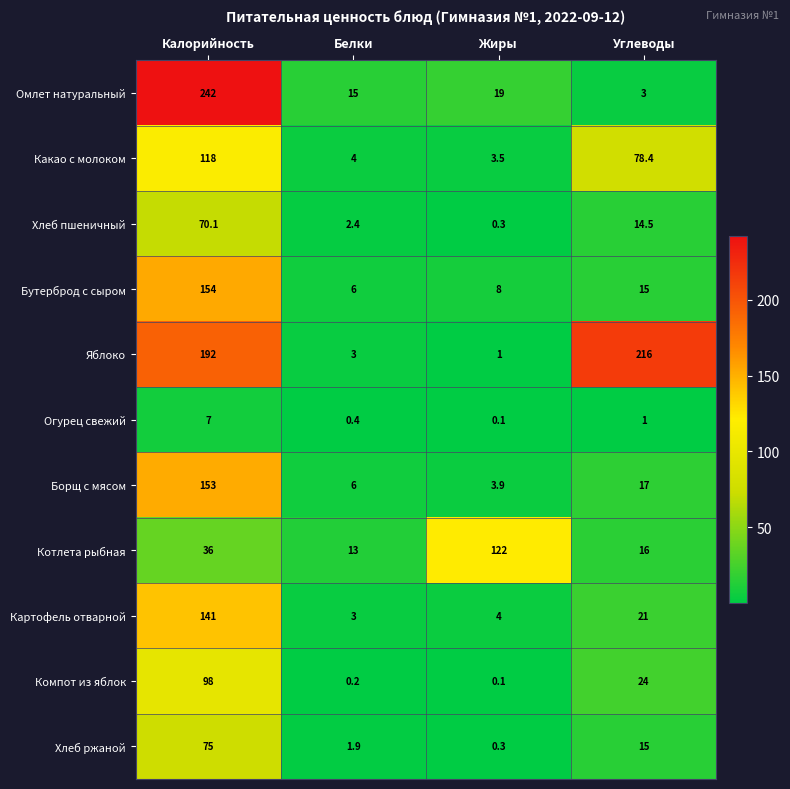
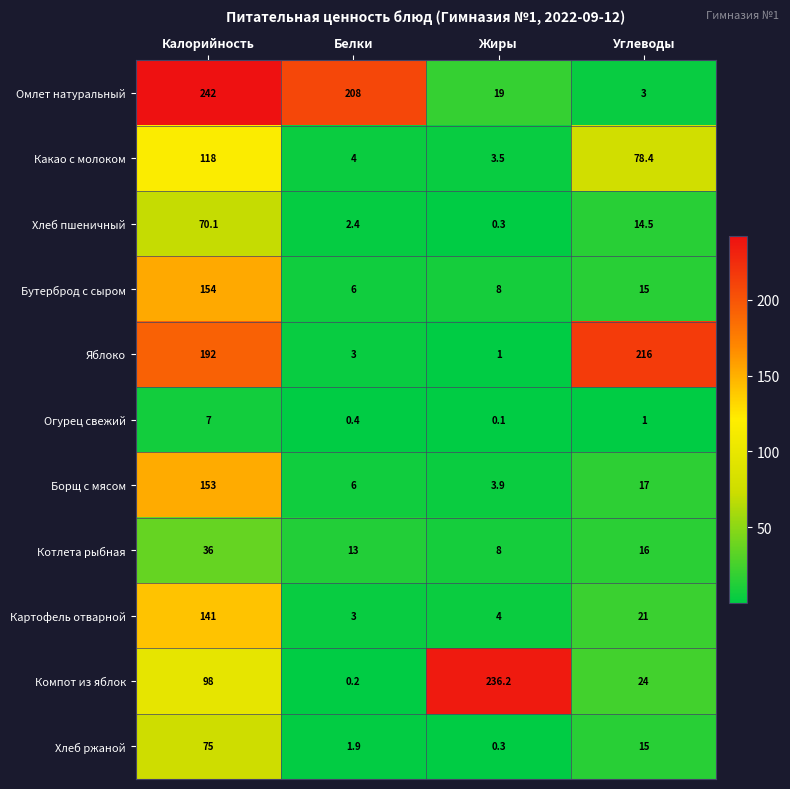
Омлет натуральный, Белки: 15 -> 208
Котлета рыбная, Жиры: 122 -> 8
Компот из яблок, Жиры: 0.1 -> 236.2
